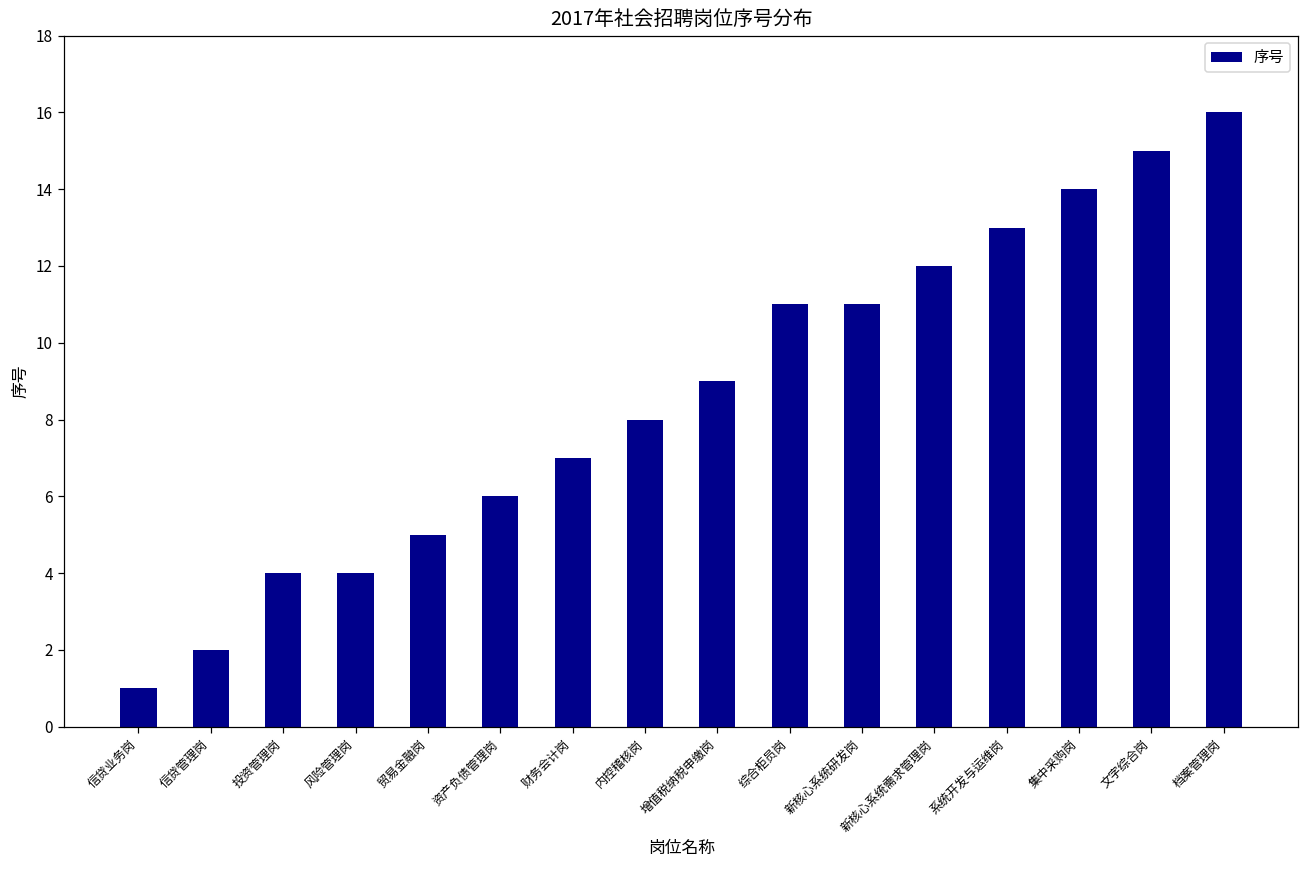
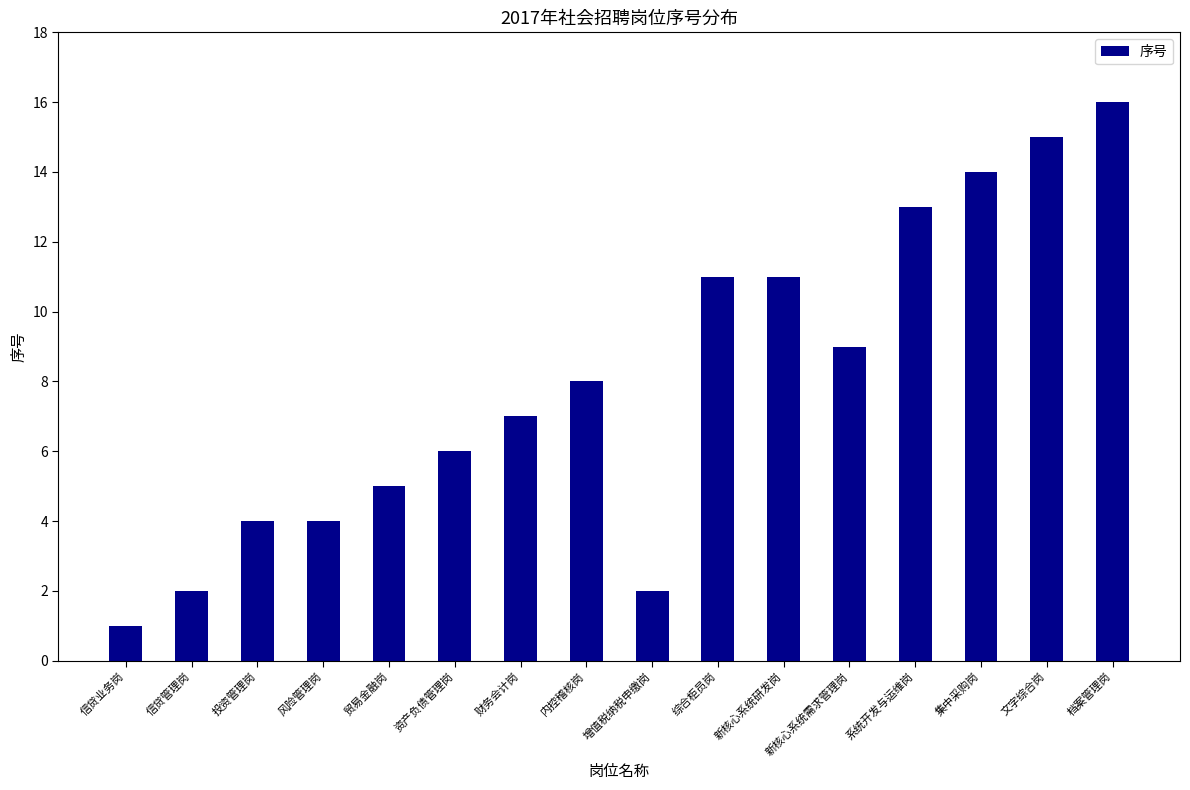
增值税纳税申缴岗: 9 -> 2
新核心系统需求管理岗: 12 -> 9
